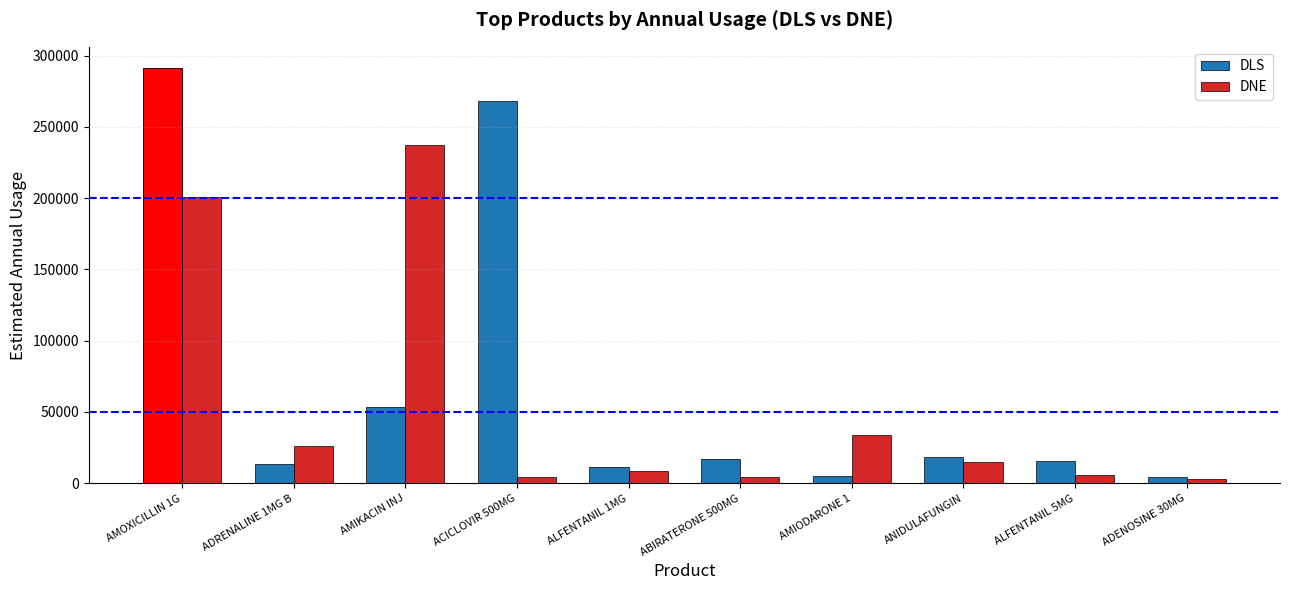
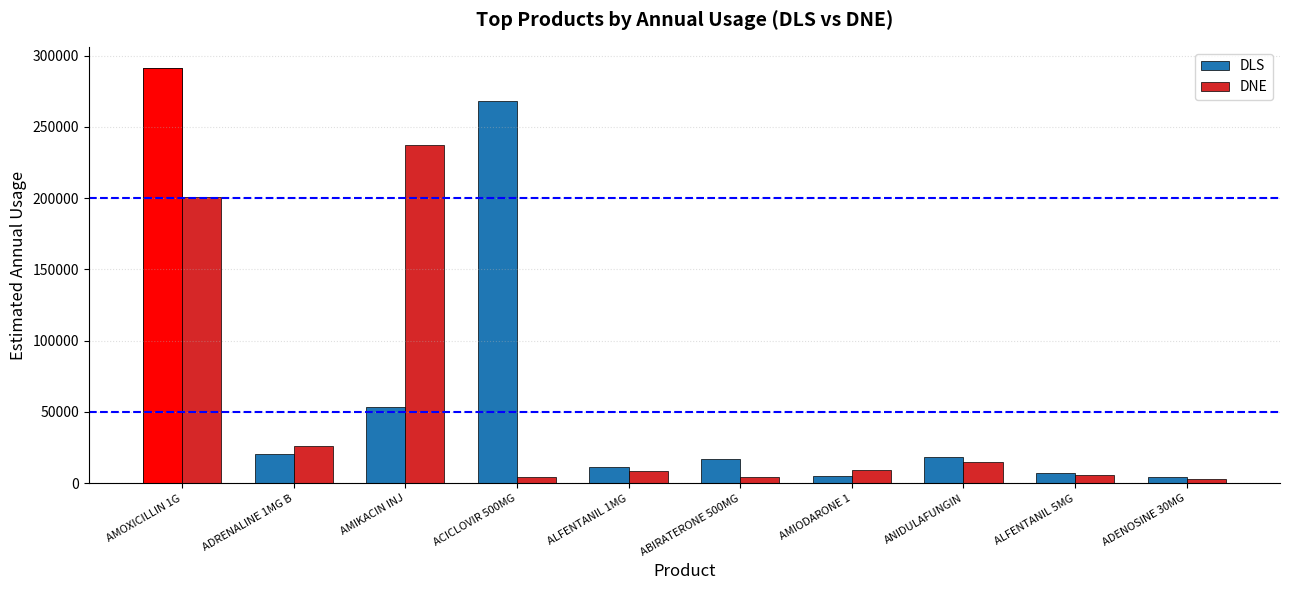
DLS, ADRENALINE 1MG B: 13000 -> 20000
DNE, AMIODARONE 1: 34000 -> 9000
DLS, ALFENTANIL 5MG: 16000 -> 7000
